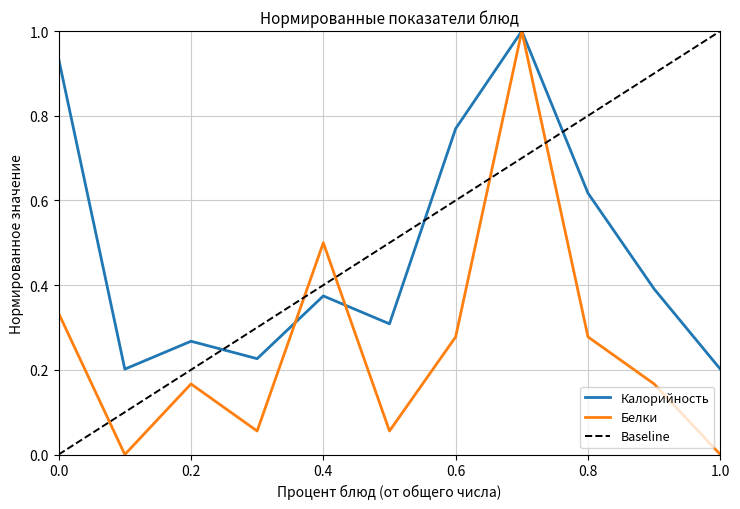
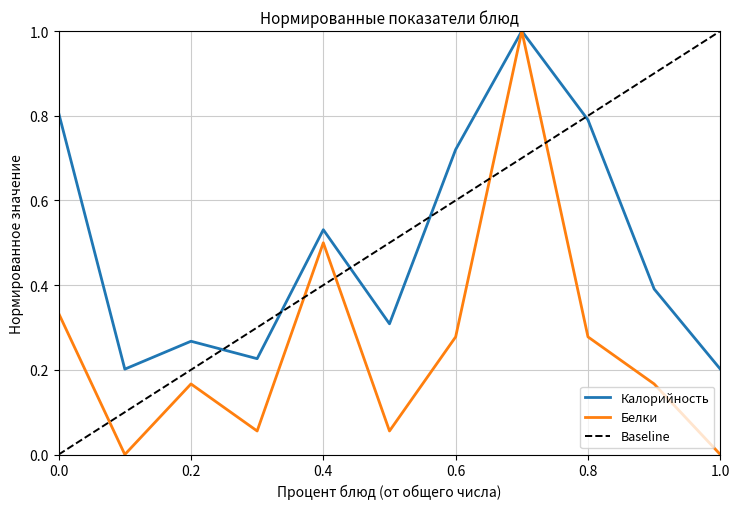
Калорийность, 0.0: 0.93 -> 0.81
Калорийность, 0.4: 0.37 -> 0.53
Калорийность, 0.6: 0.77 -> 0.72
Калорийность, 0.8: 0.62 -> 0.79
